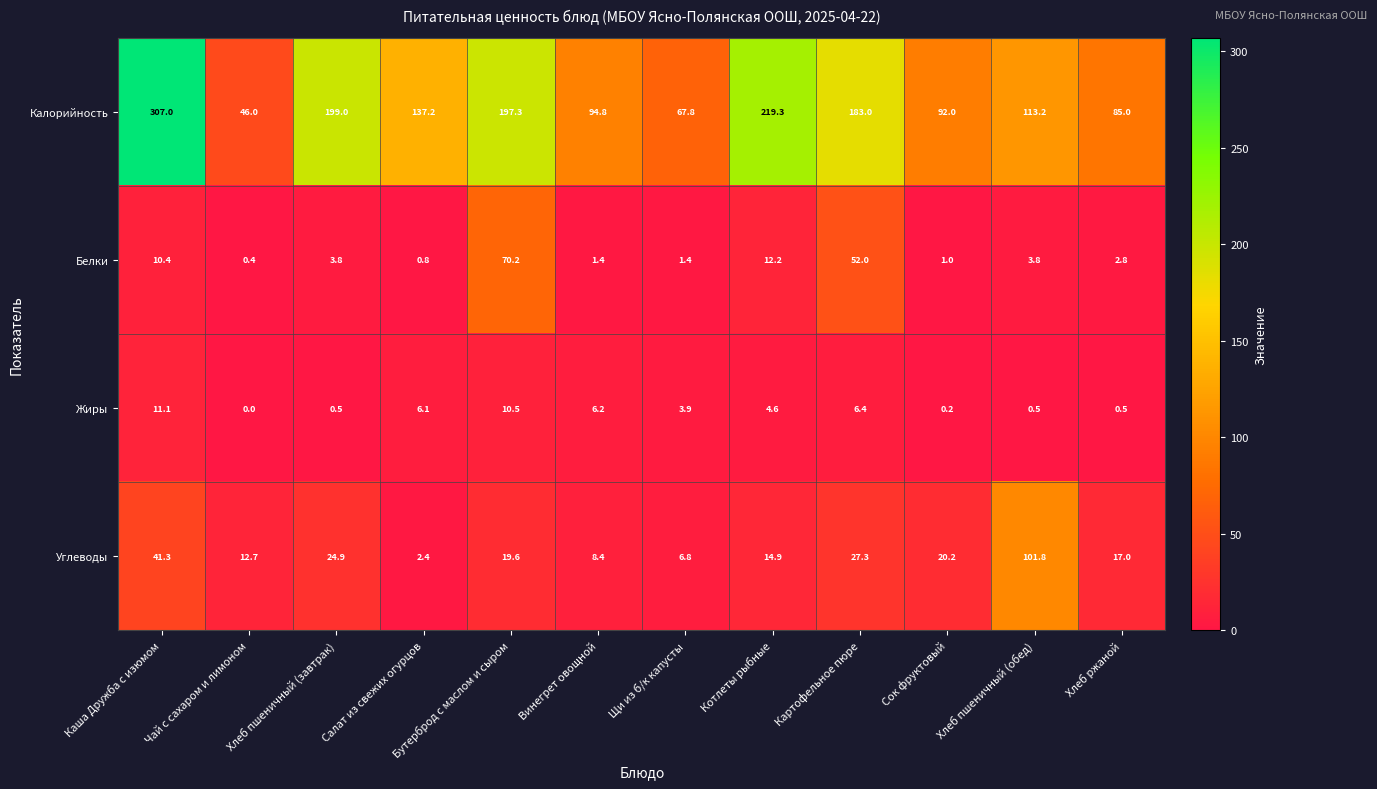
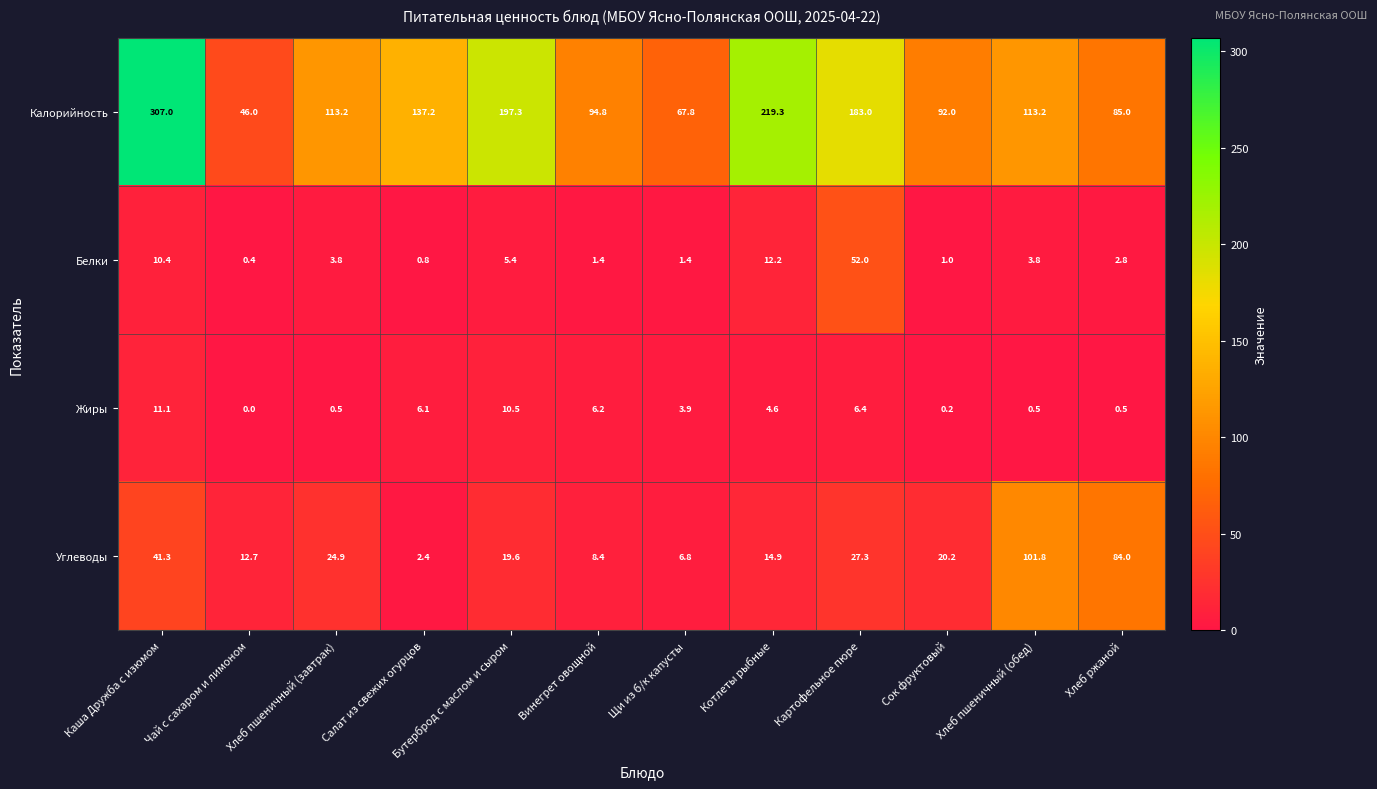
Калорийность, Хлеб пшеничный (завтрак): 199.0 -> 113.2
Белки, Бутерброд с маслом и сыром: 70.2 -> 5.4
Углеводы, Хлеб ржаной: 17.0 -> 84.0
